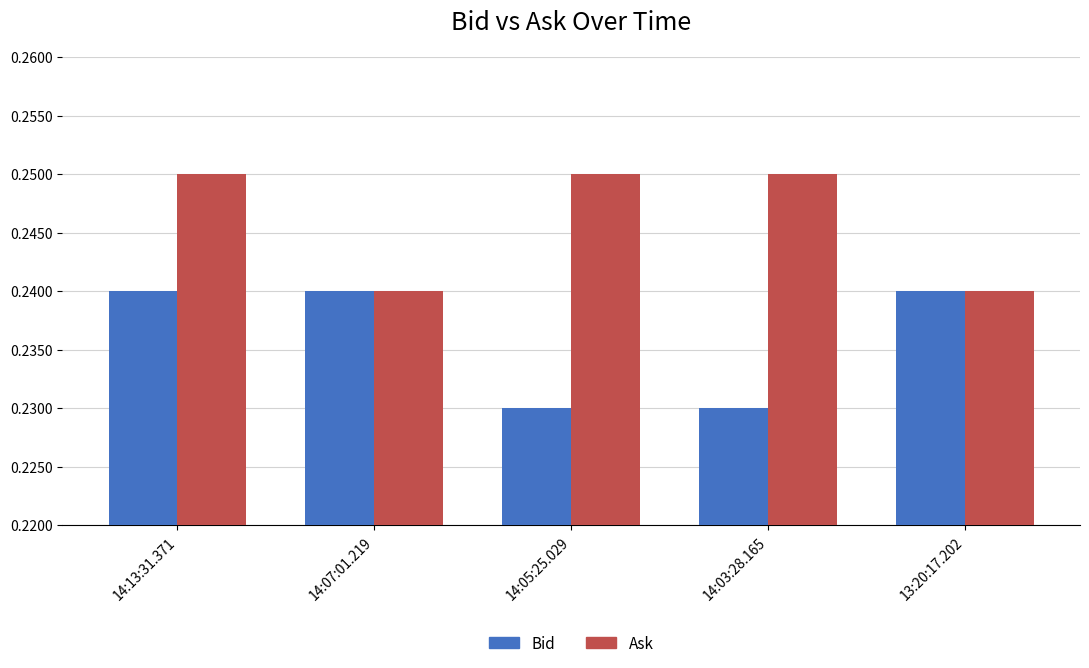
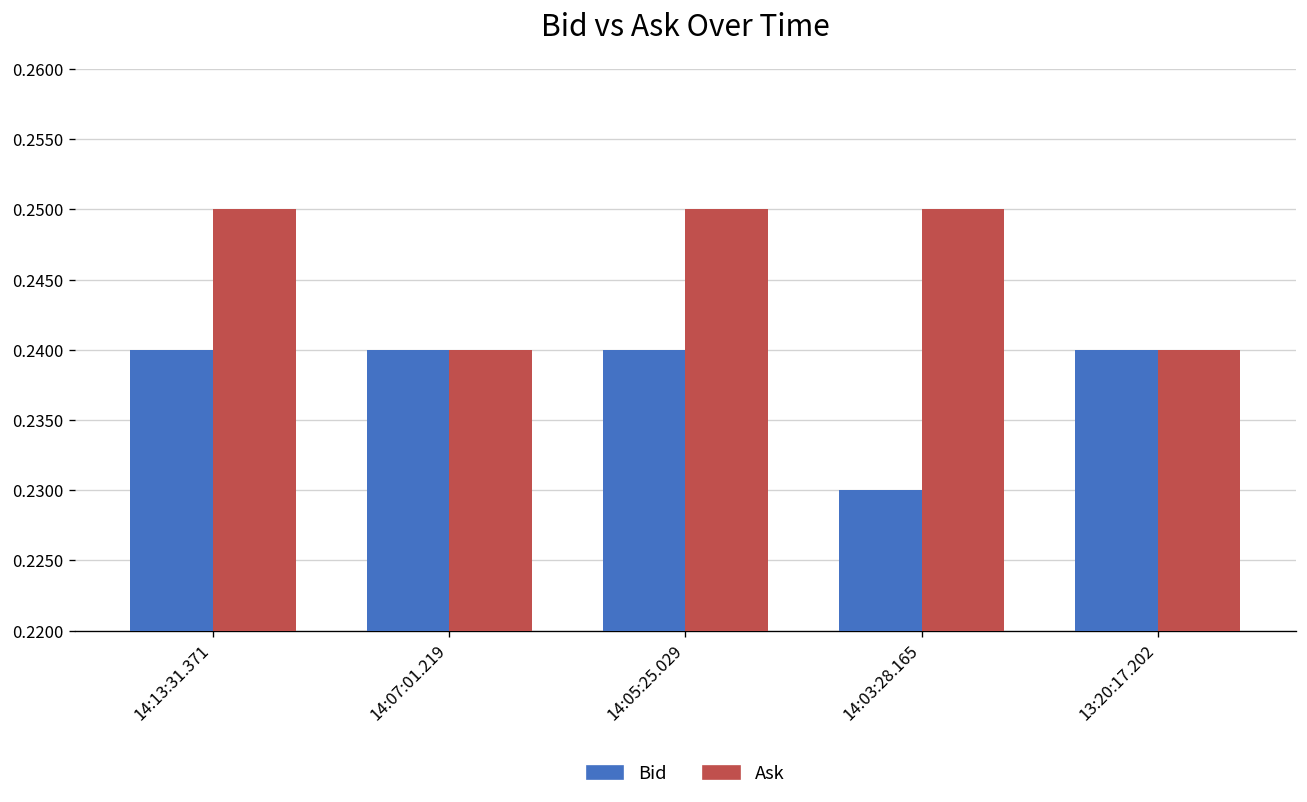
Bid, 14:05:25.029: 0.23 -> 0.24
